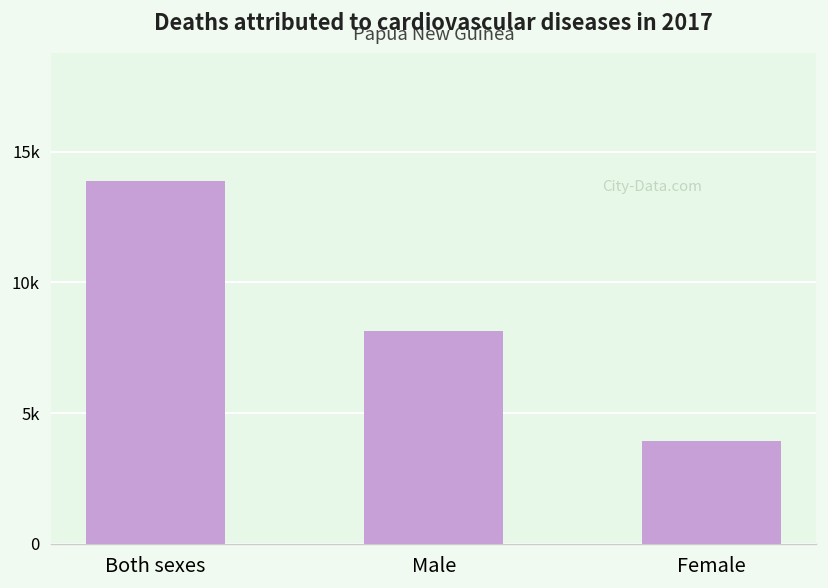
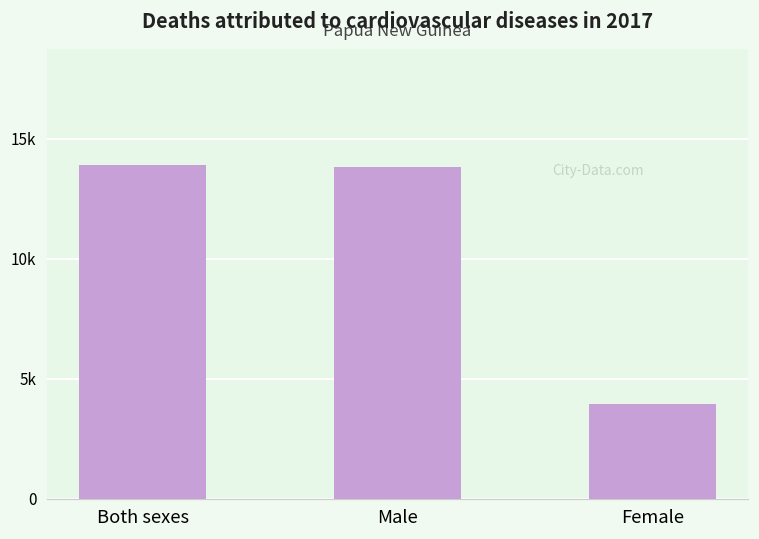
Male: 8100 -> 13800
